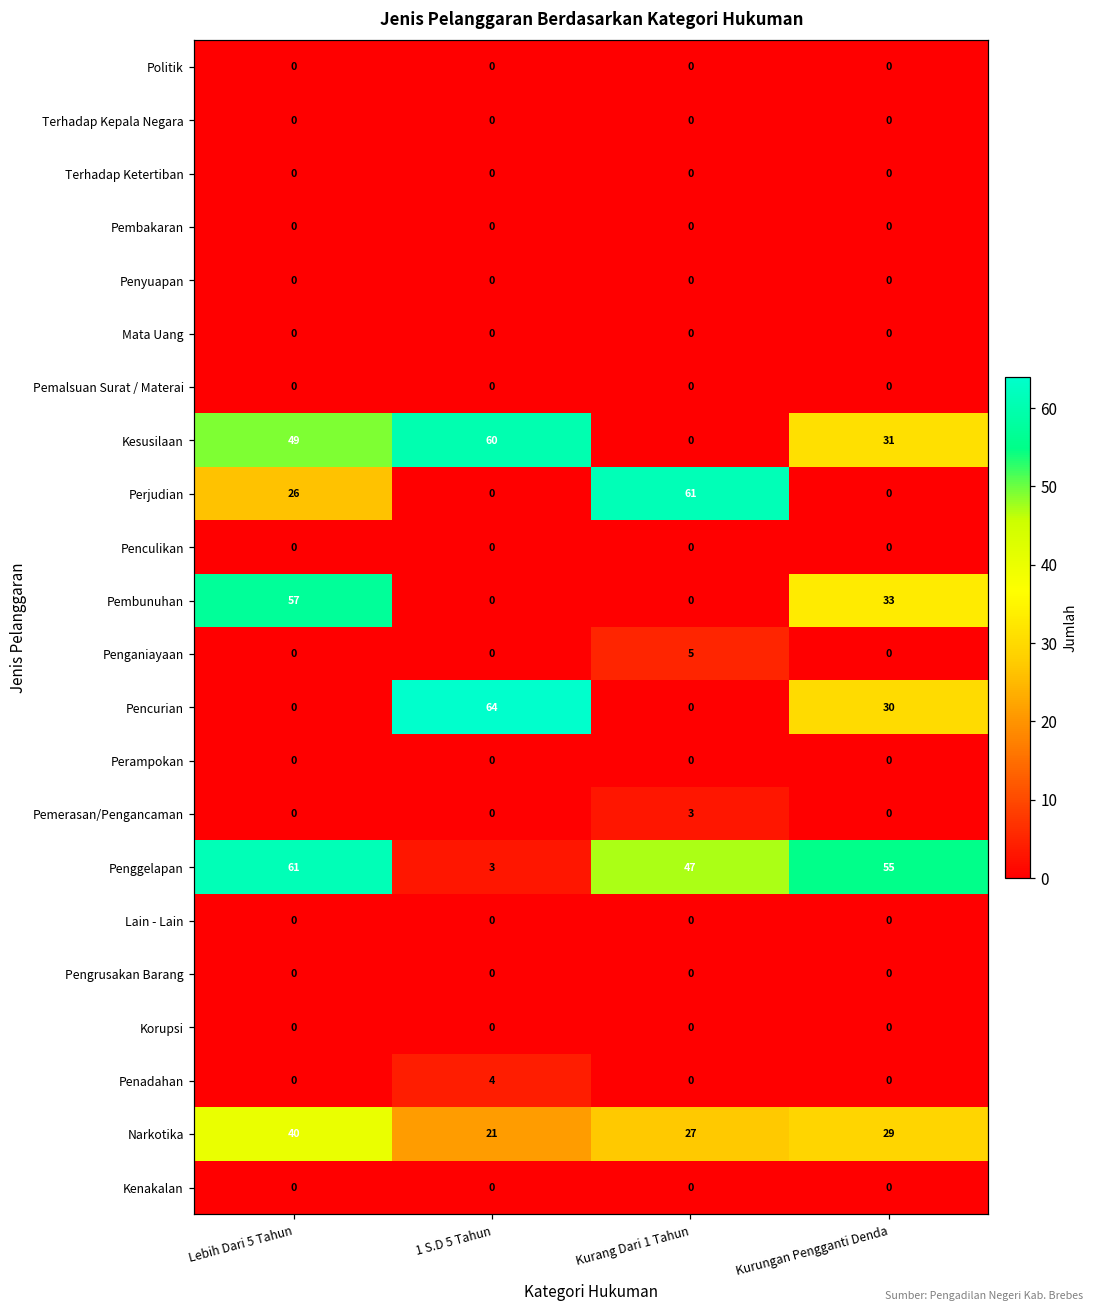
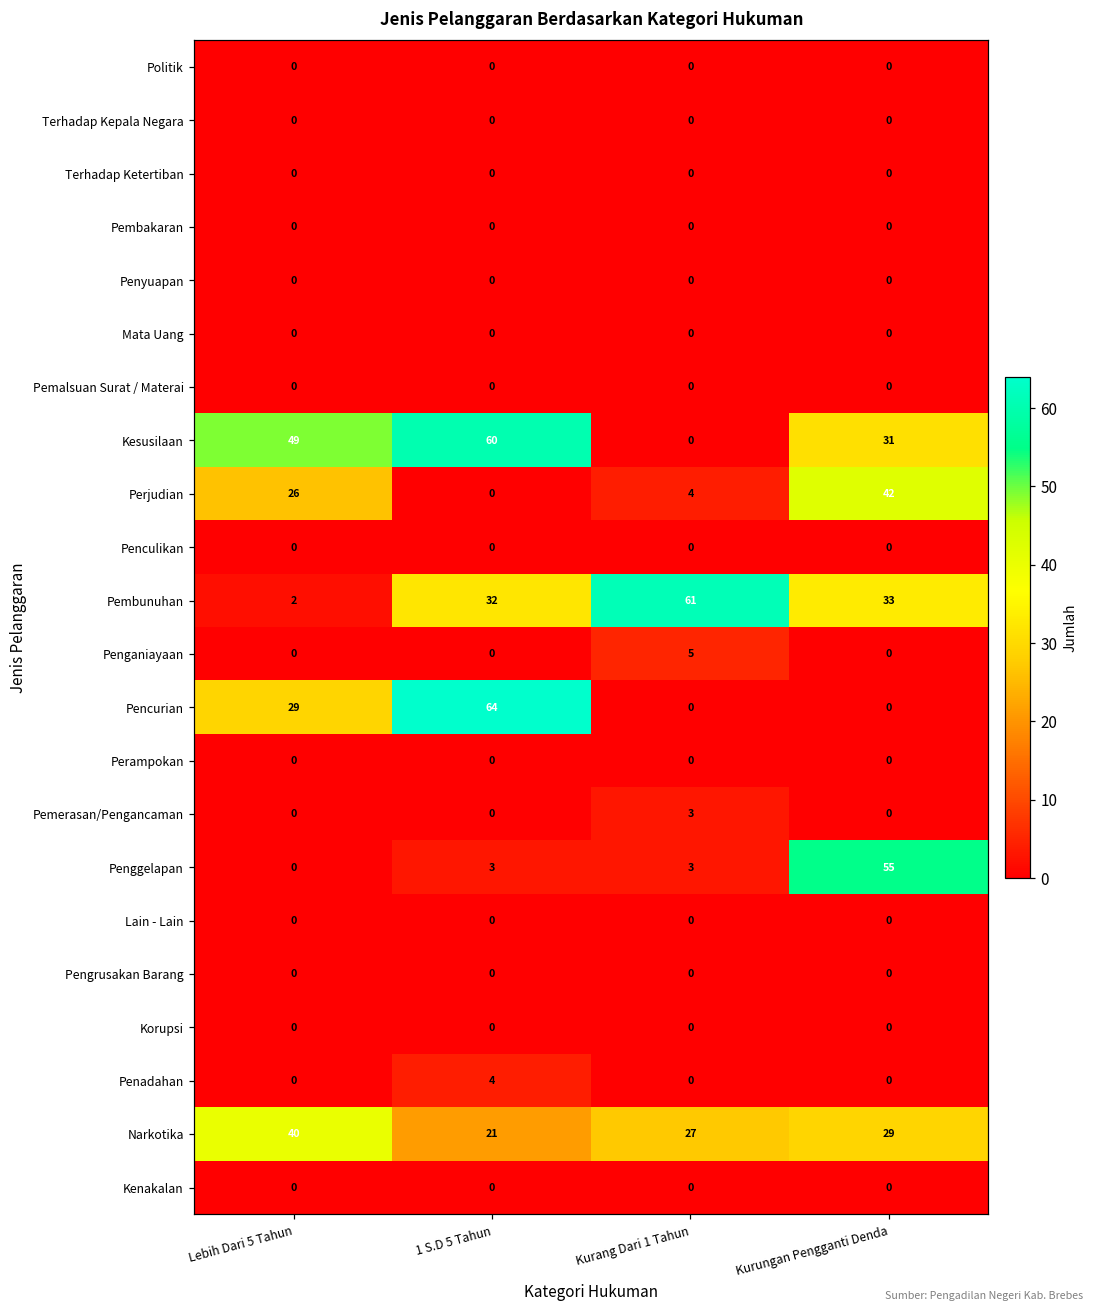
Perjudian, Kurang Dari 1 Tahun: 61 -> 4
Perjudian, Kurungan Pengganti Denda: 0 -> 42
Pembunuhan, Lebih Dari 5 Tahun: 57 -> 2
Pembunuhan, 1 S.D 5 Tahun: 0 -> 32
Pembunuhan, Kurang Dari 1 Tahun: 0 -> 61
Pencurian, Lebih Dari 5 Tahun: 0 -> 29
Pencurian, Kurungan Pengganti Denda: 30 -> 0
Penggelapan, Lebih Dari 5 Tahun: 61 -> 0
Penggelapan, Kurang Dari 1 Tahun: 47 -> 3
